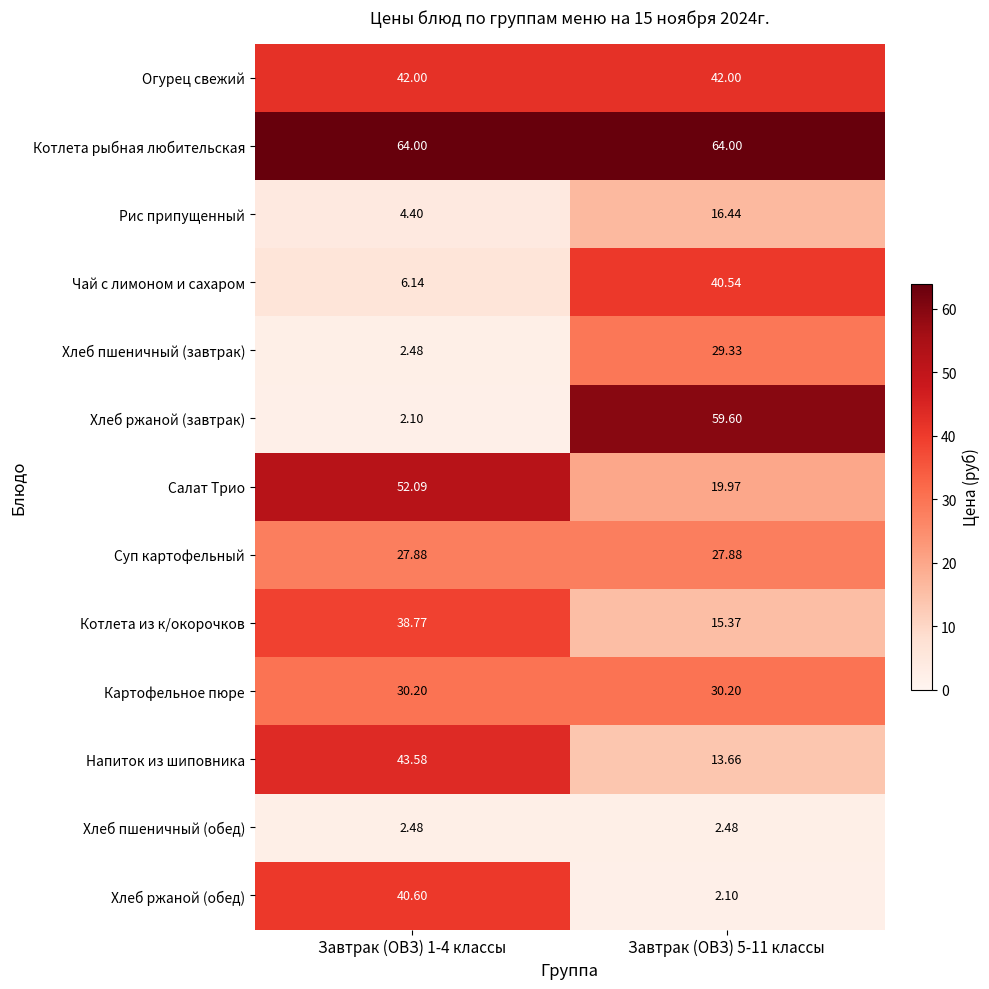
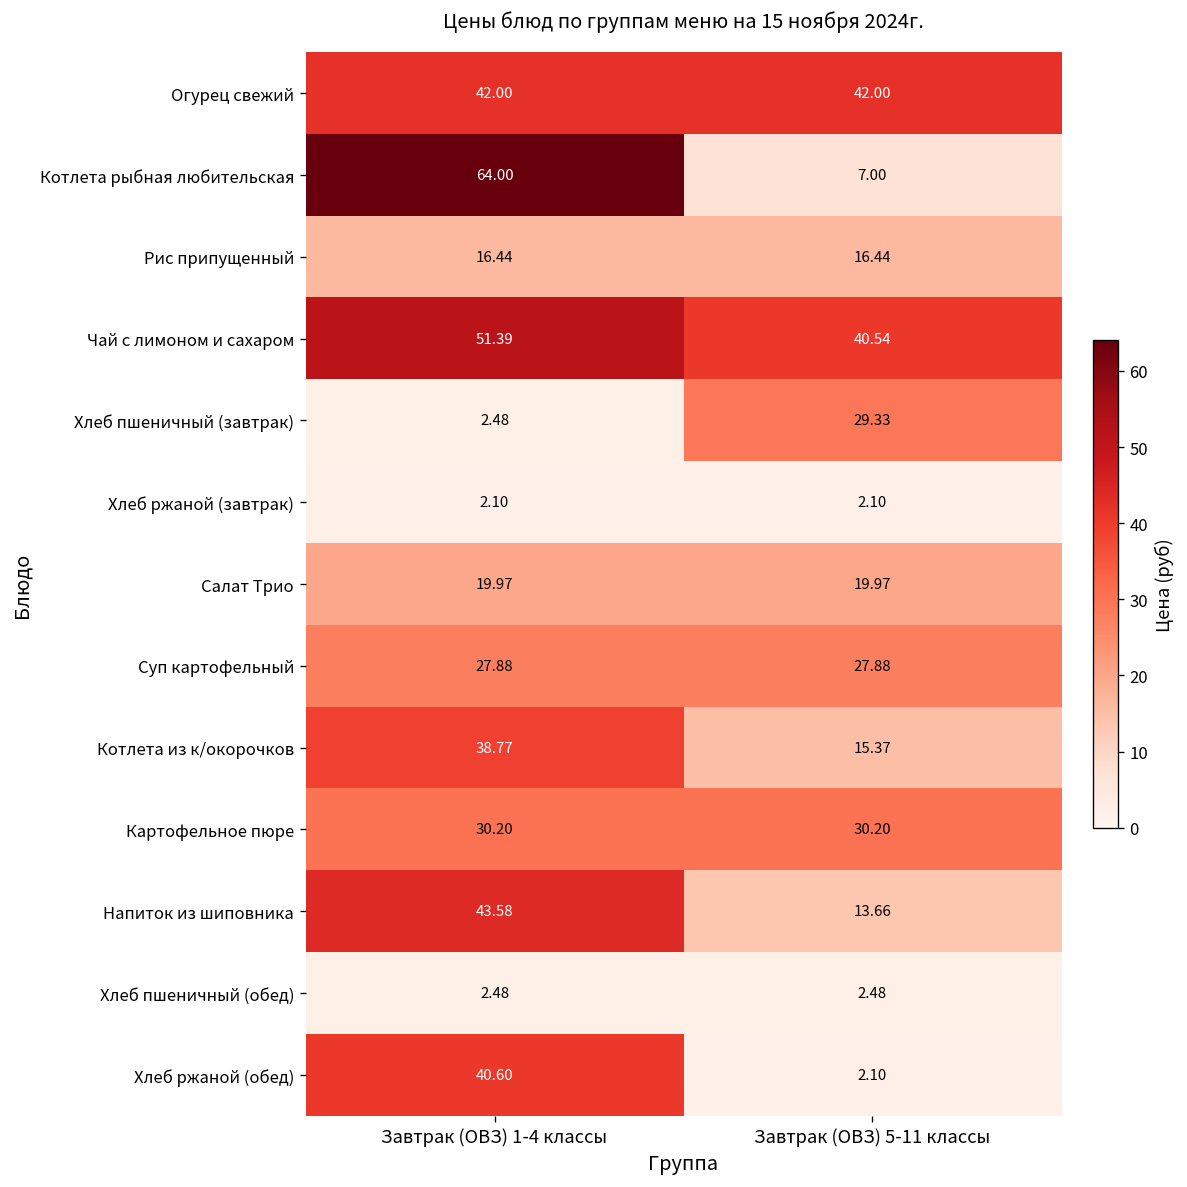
Котлета рыбная любительская, Завтрак (ОВЗ) 5-11 классы: 64.00 -> 7.00
Рис припущенный, Завтрак (ОВЗ) 1-4 классы: 4.40 -> 16.44
Чай с лимоном и сахаром, Завтрак (ОВЗ) 1-4 классы: 6.14 -> 51.39
Хлеб ржаной (завтрак), Завтрак (ОВЗ) 5-11 классы: 59.60 -> 2.10
Салат Трио, Завтрак (ОВЗ) 1-4 классы: 52.09 -> 19.97
